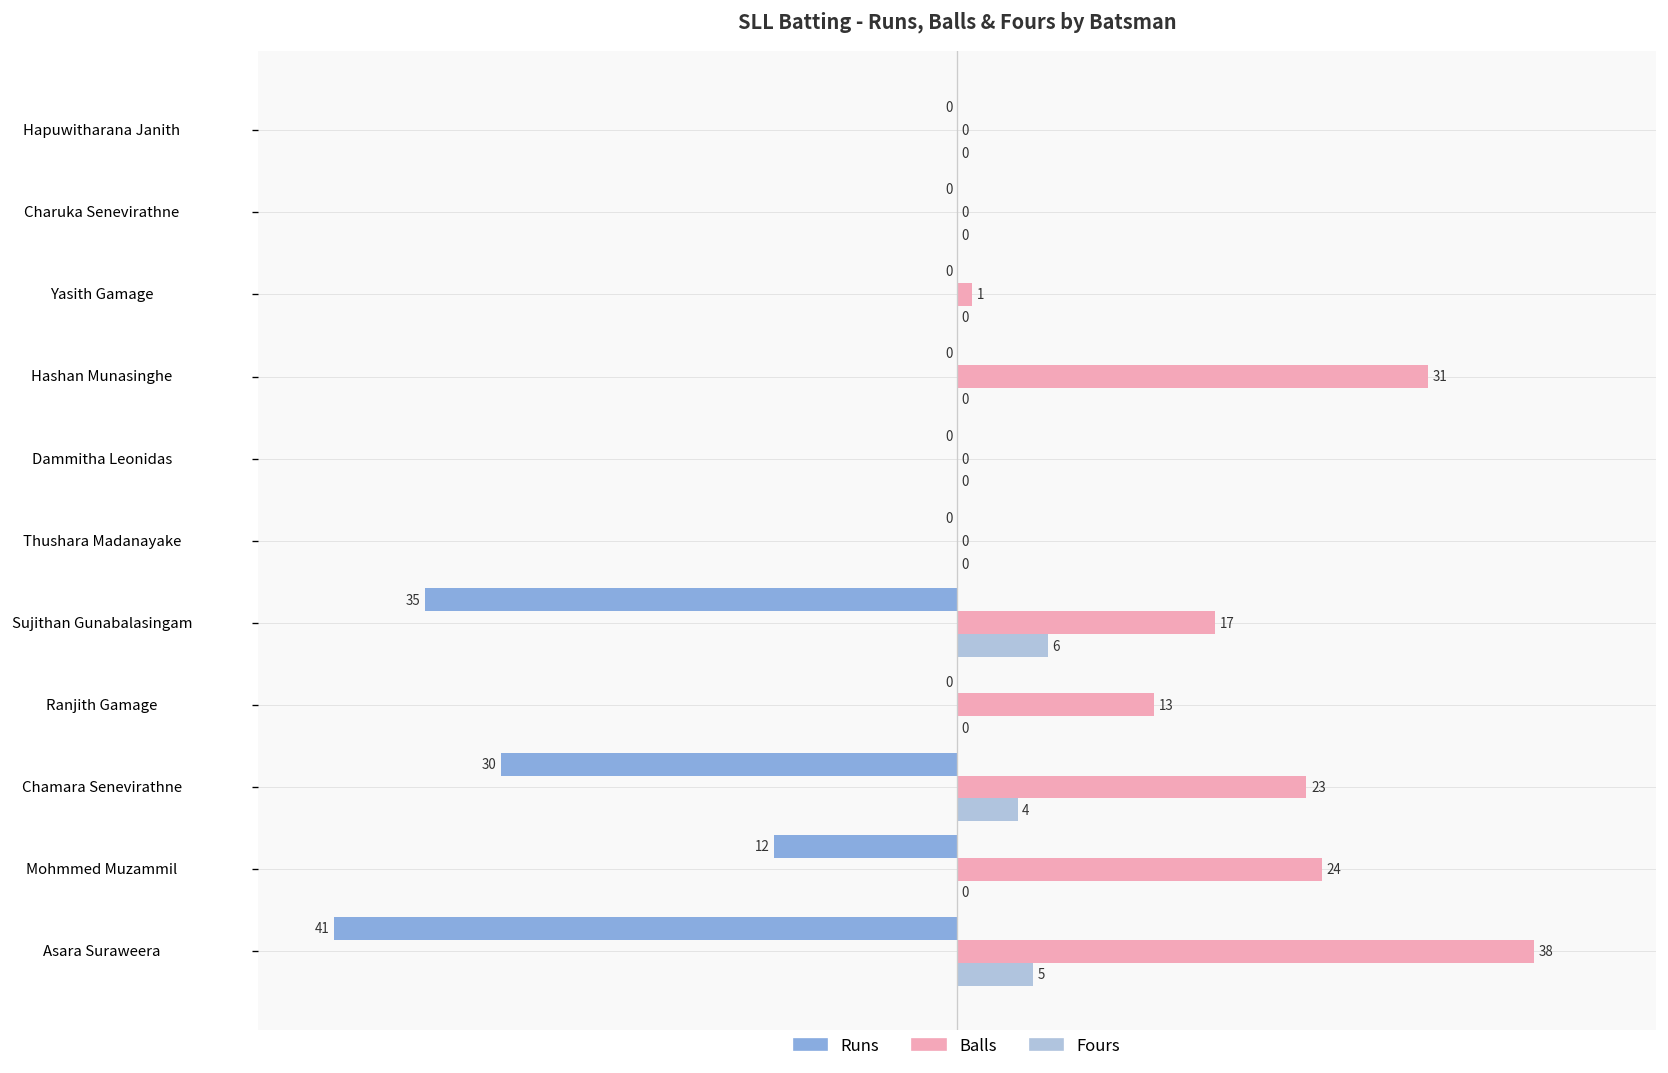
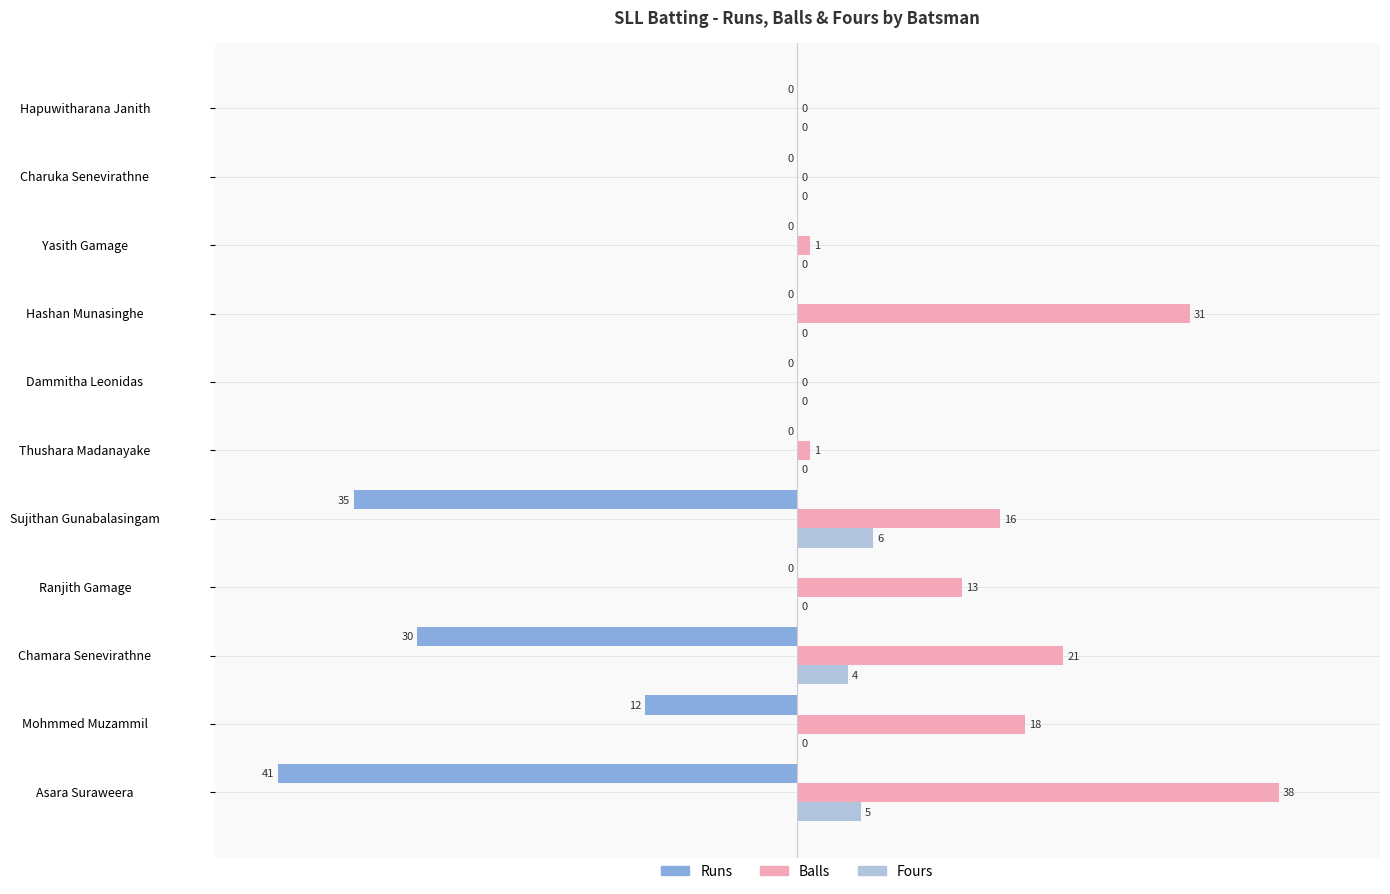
Balls, Thushara Madanayake: 0 -> 1
Balls, Sujithan Gunabalasingam: 17 -> 16
Balls, Chamara Senevirathne: 23 -> 21
Balls, Mohmmed Muzammil: 24 -> 18
